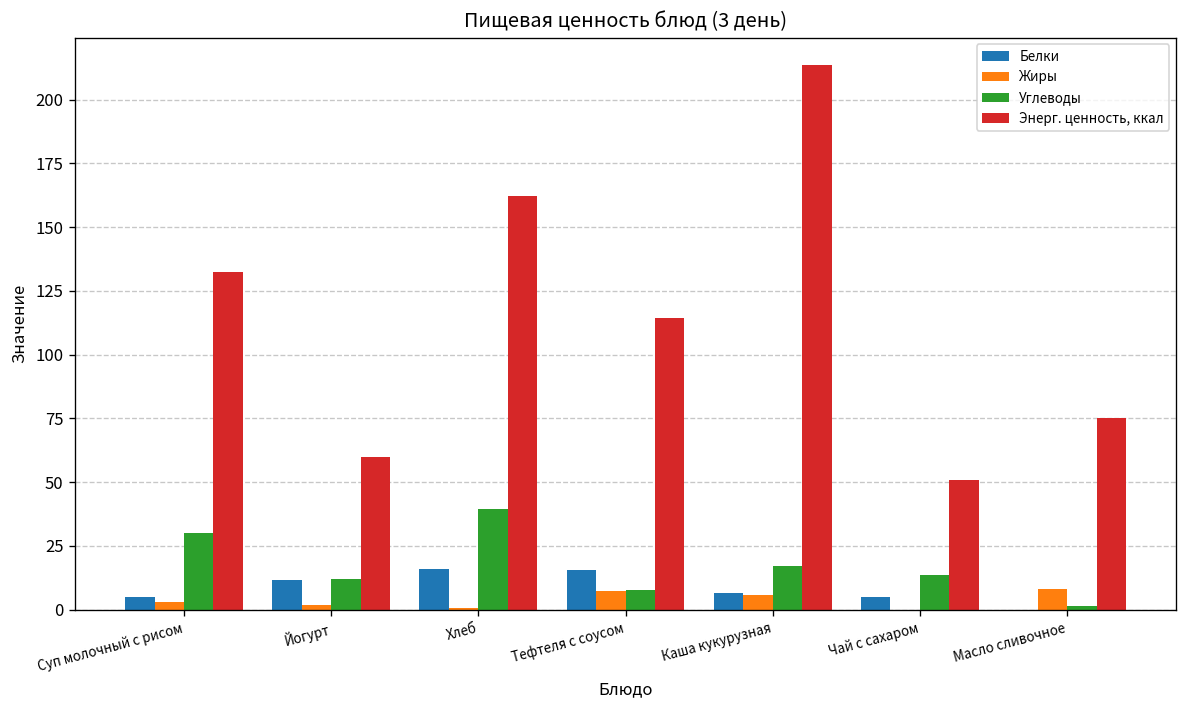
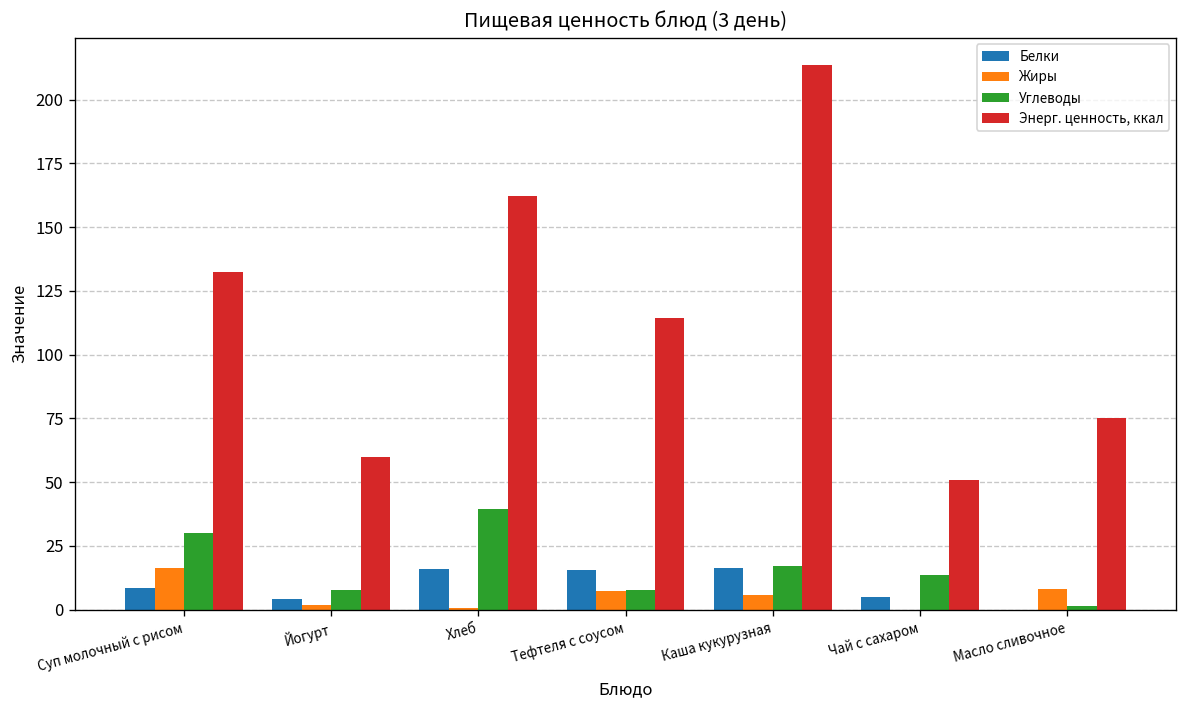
Белки, Суп молочный с рисом: 5 -> 9
Жиры, Суп молочный с рисом: 3 -> 16
Белки, Йогурт: 12 -> 4
Углеводы, Йогурт: 12 -> 8
Белки, Каша кукурузная: 7 -> 16
